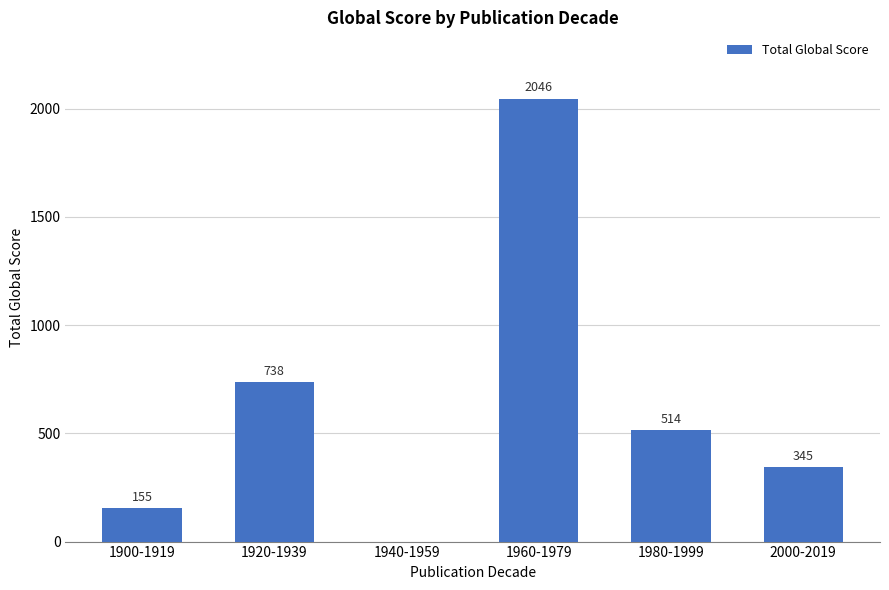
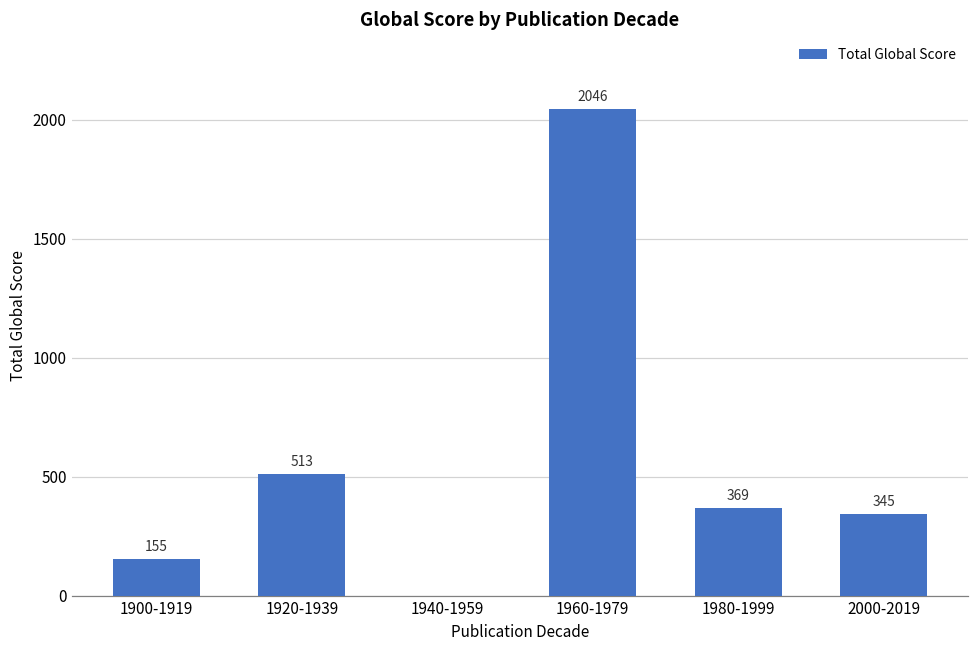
1920-1939: 738 -> 513
1980-1999: 514 -> 369
